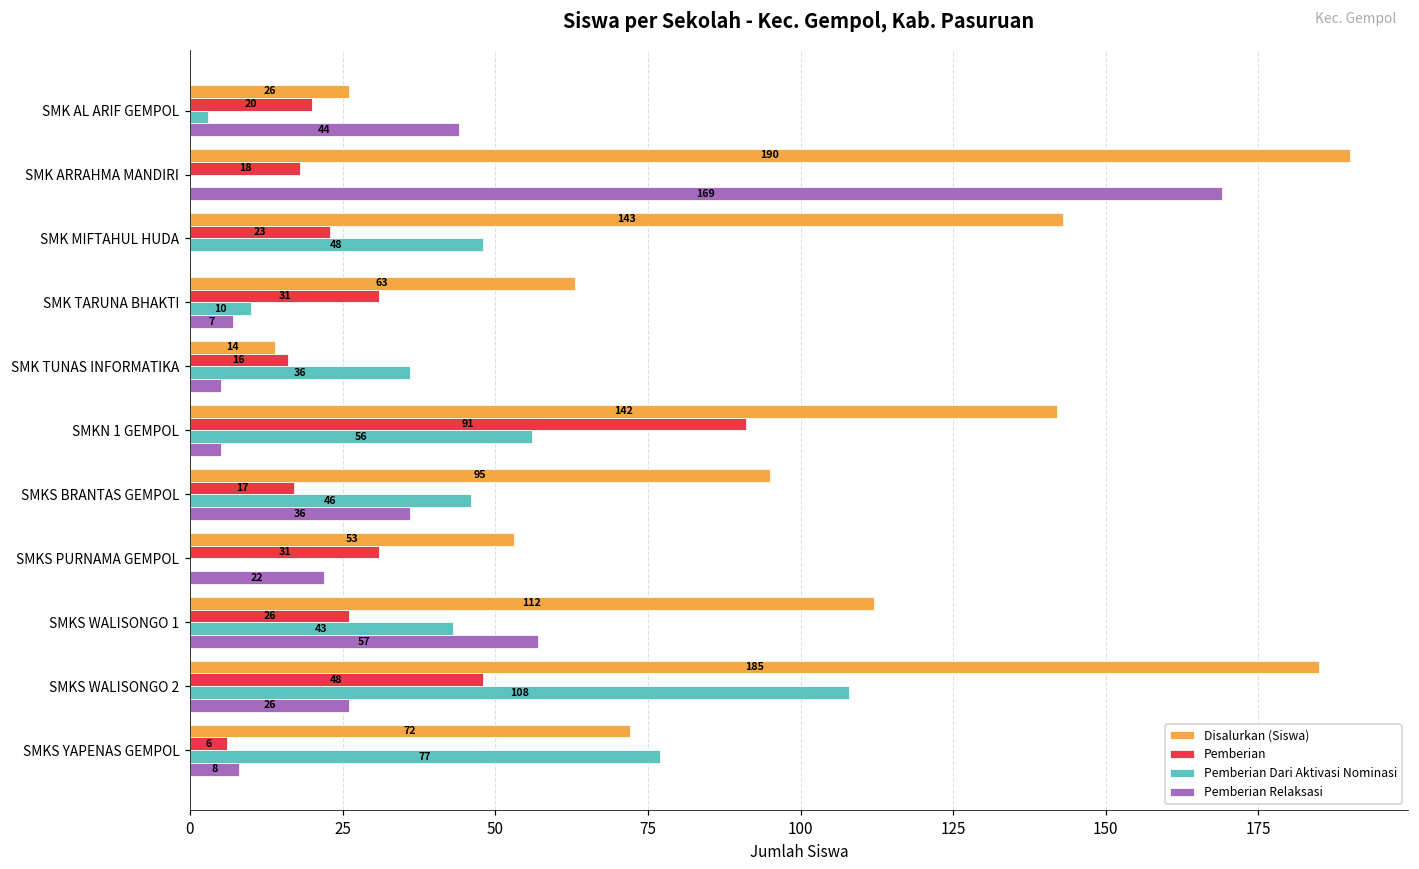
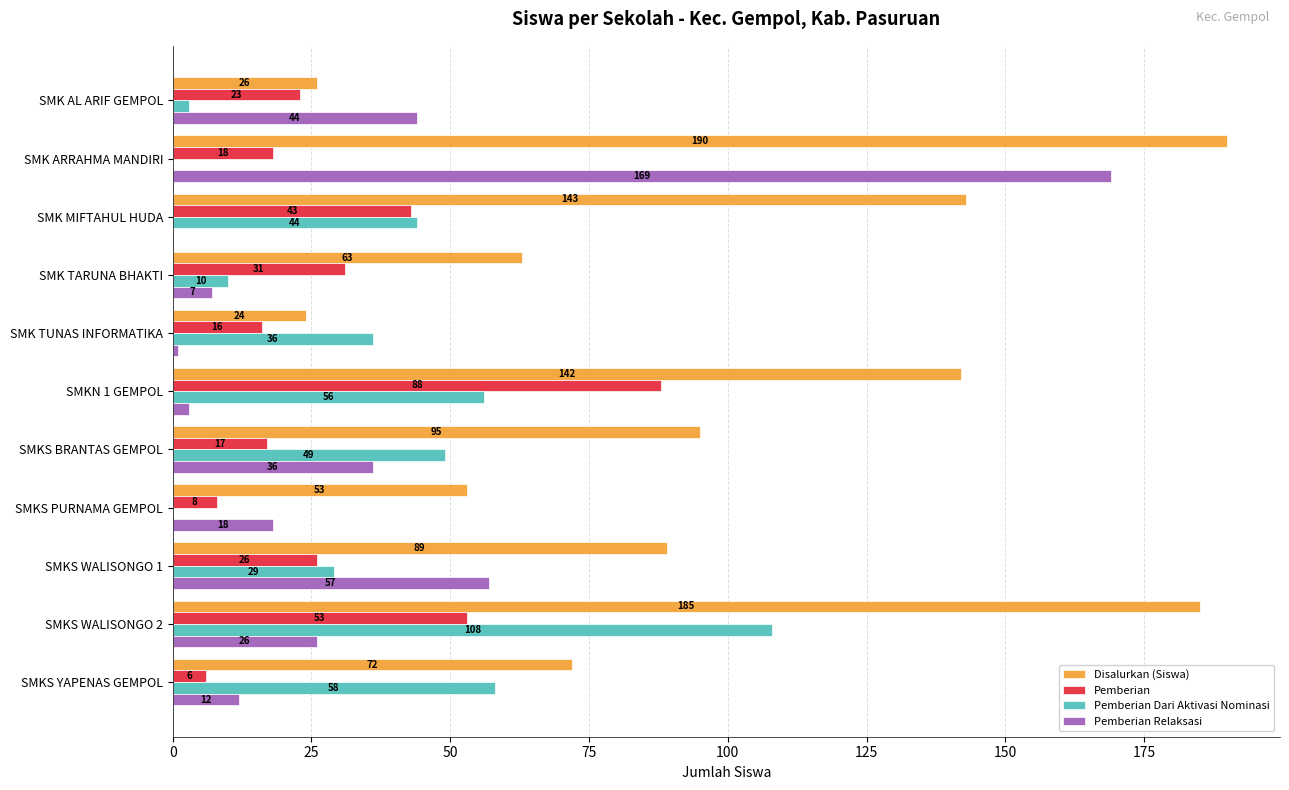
Pemberian, SMK AL ARIF GEMPOL: 20 -> 23
Pemberian, SMK MIFTAHUL HUDA: 23 -> 43
Pemberian Dari Aktivasi Nominasi, SMK MIFTAHUL HUDA: 48 -> 44
Disalurkan (Siswa), SMK TUNAS INFORMATIKA: 14 -> 24
Pemberian Relaksasi, SMK TUNAS INFORMATIKA: 5 -> 1
Pemberian, SMKN 1 GEMPOL: 91 -> 88
Pemberian Relaksasi, SMKN 1 GEMPOL: 5 -> 3
Pemberian Dari Aktivasi Nominasi, SMKS BRANTAS GEMPOL: 46 -> 49
Pemberian, SMKS PURNAMA GEMPOL: 31 -> 8
Pemberian Relaksasi, SMKS PURNAMA GEMPOL: 22 -> 18
Disalurkan (Siswa), SMKS WALISONGO 1: 112 -> 89
Pemberian Dari Aktivasi Nominasi, SMKS WALISONGO 1: 43 -> 29
Pemberian, SMKS WALISONGO 2: 48 -> 53
Pemberian Dari Aktivasi Nominasi, SMKS YAPENAS GEMPOL: 77 -> 58
Pemberian Relaksasi, SMKS YAPENAS GEMPOL: 8 -> 12
